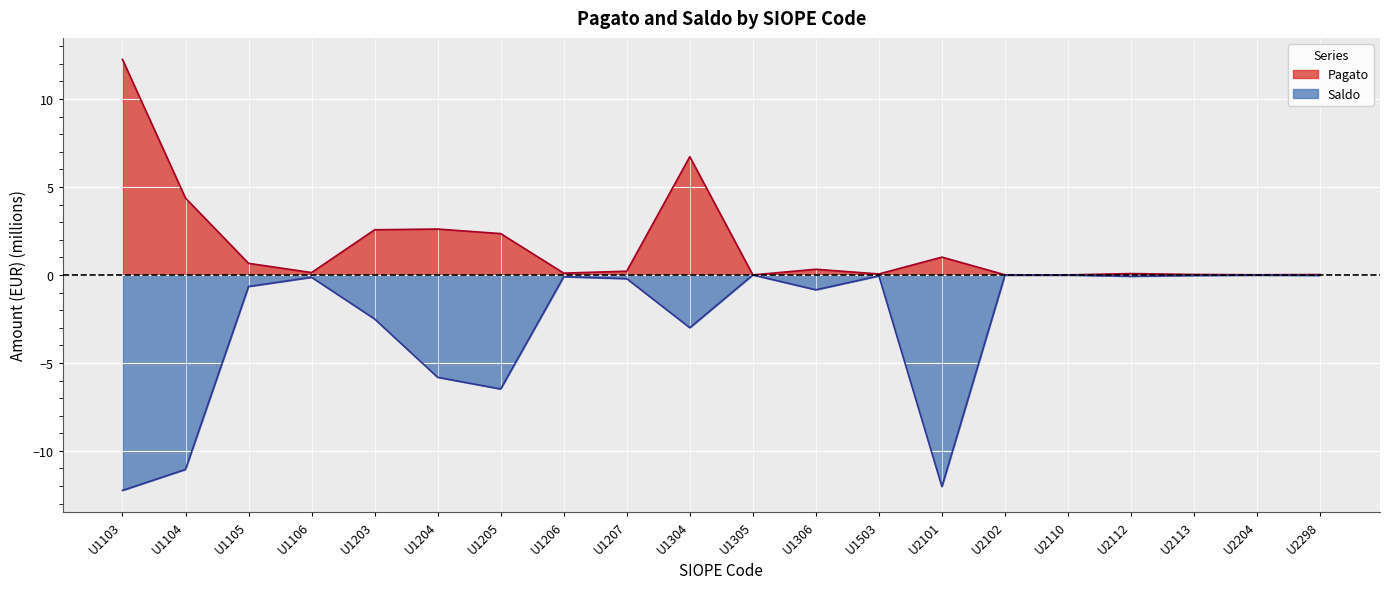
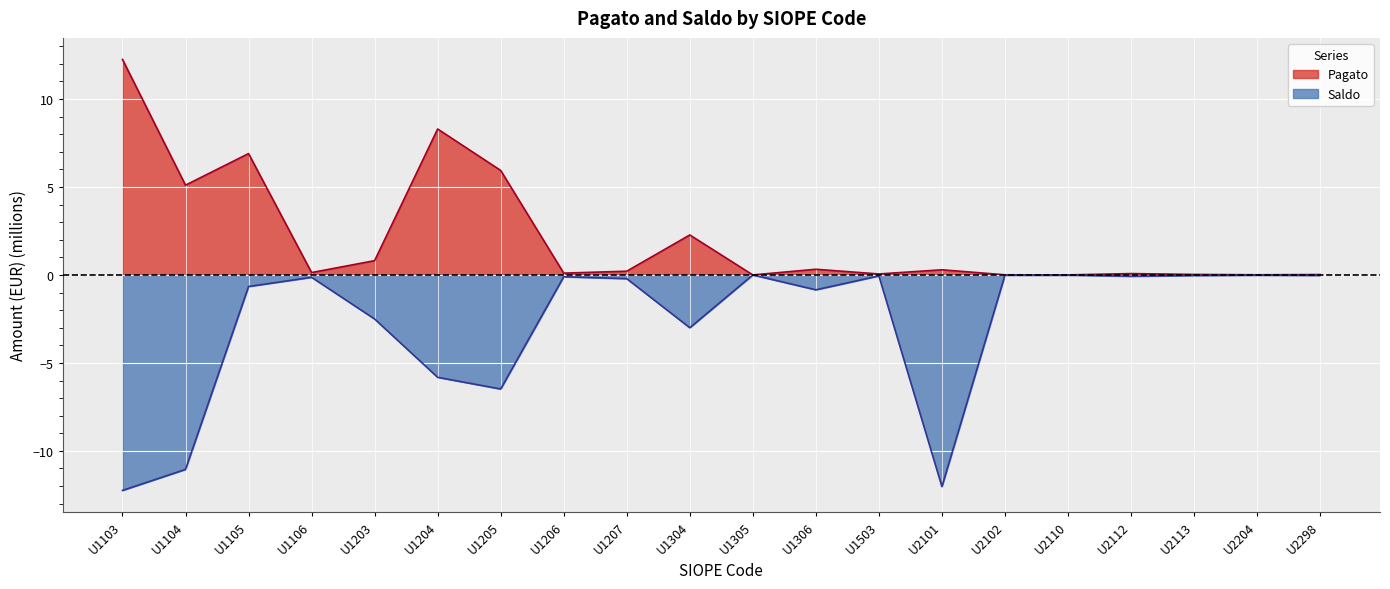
Pagato, U1104: 4.4 -> 5.1
Pagato, U1105: 0.7 -> 6.9
Pagato, U1203: 2.6 -> 0.8
Pagato, U1204: 2.6 -> 8.3
Pagato, U1205: 2.3 -> 5.9
Pagato, U1304: 6.7 -> 2.3
Pagato, U2101: 1.0 -> 0.3
